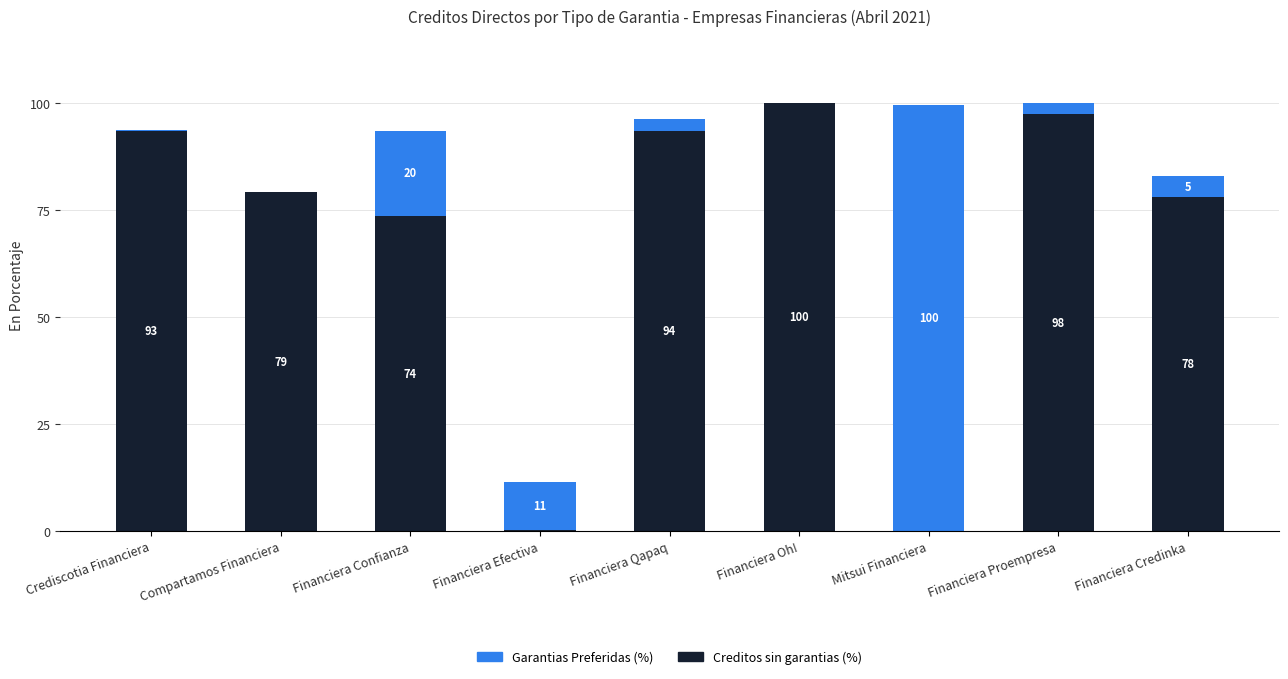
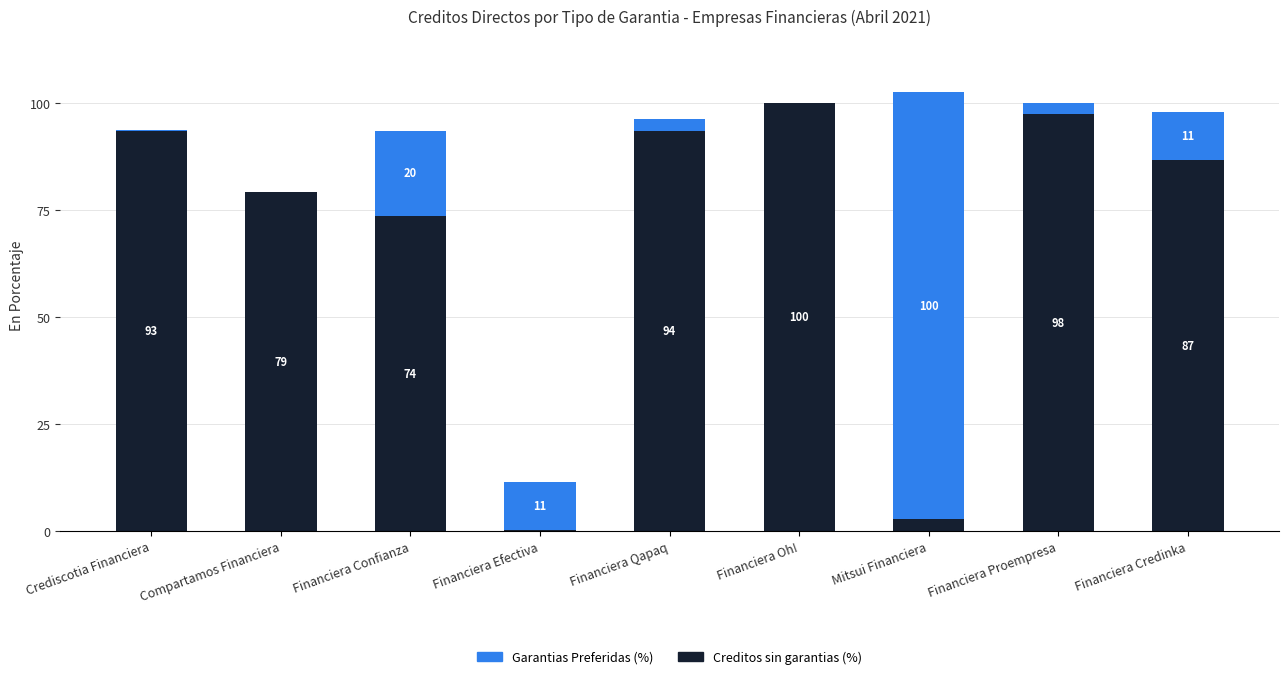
Creditos sin garantias (%), Mitsui Financiera: 0 -> 3
Creditos sin garantias (%), Financiera Credinka: 78 -> 87
Garantias Preferidas (%), Financiera Credinka: 5 -> 11
